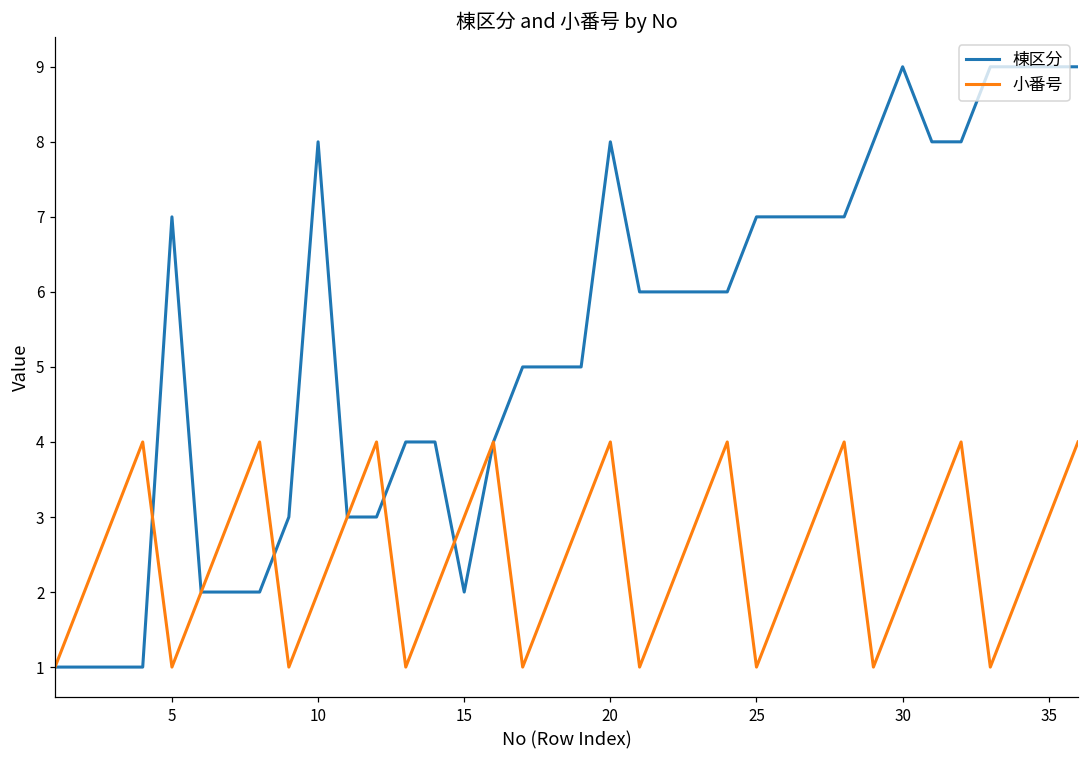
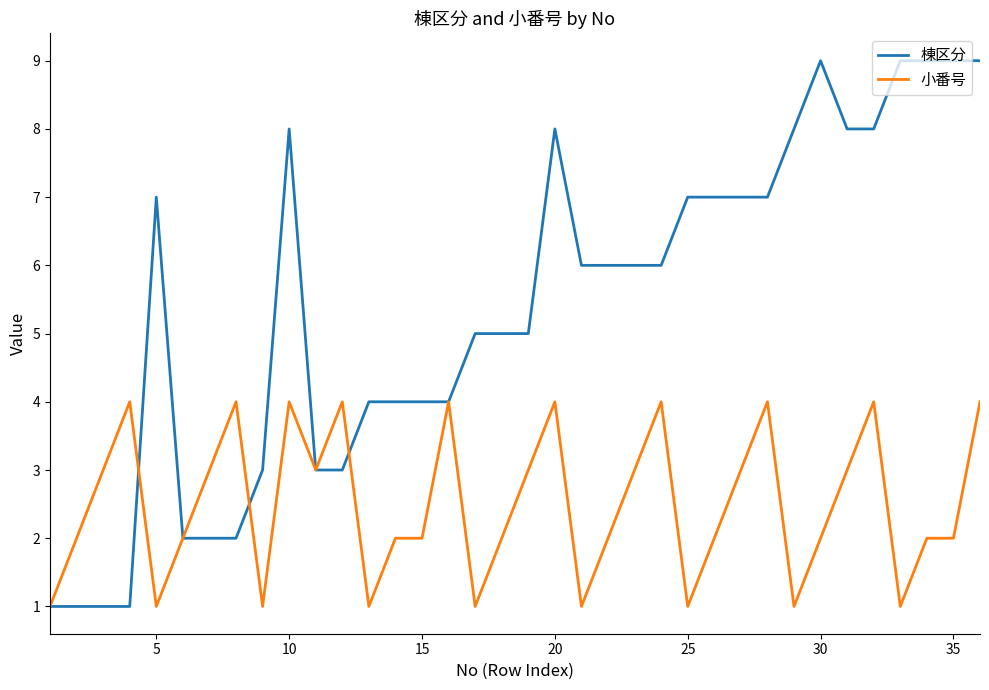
小番号, 10: 2 -> 4
棟区分, 15: 2 -> 4
小番号, 15: 3 -> 2
小番号, 35: 3 -> 2
